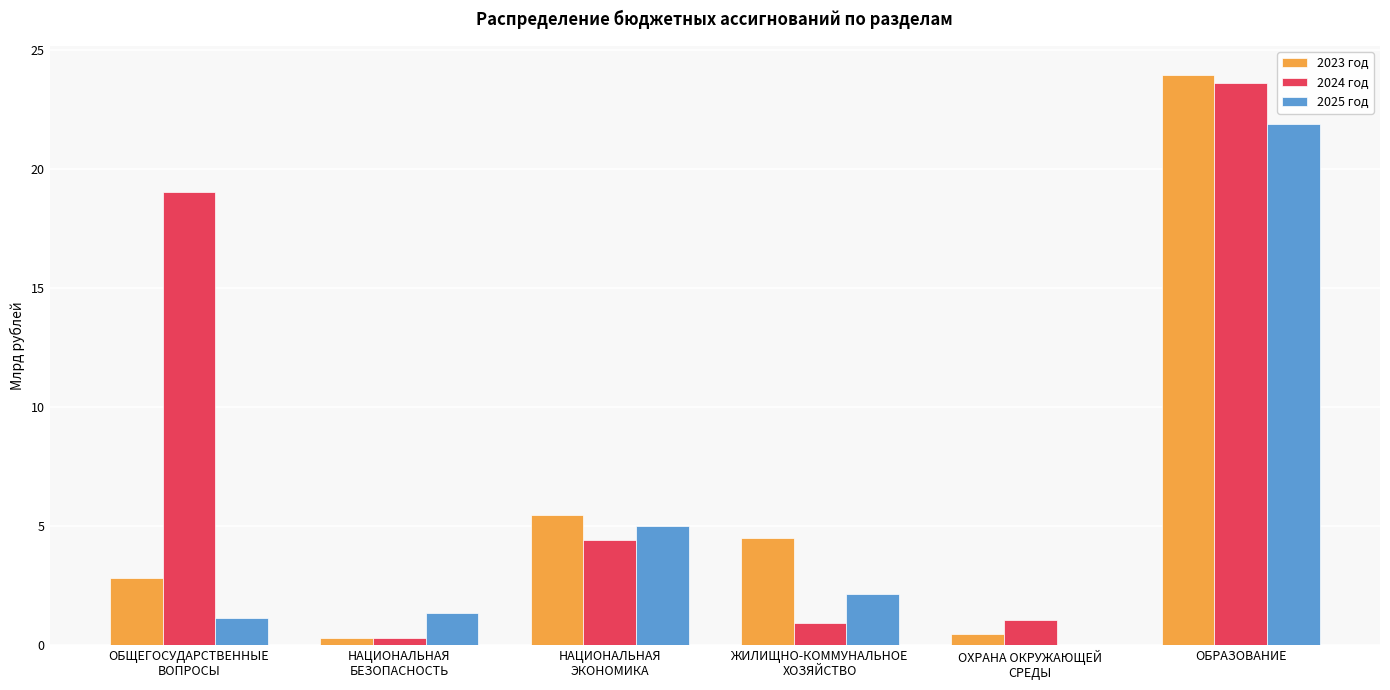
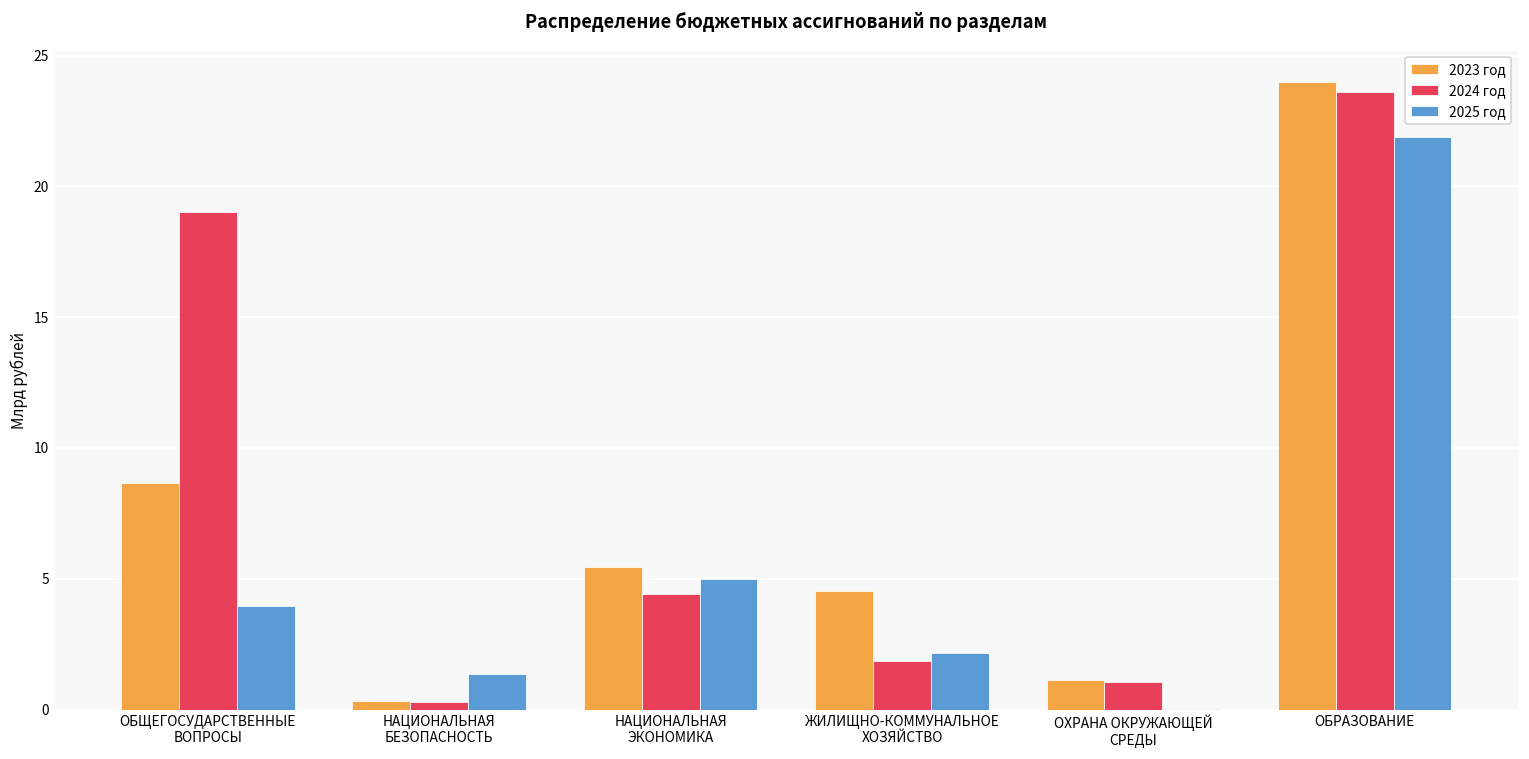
2023 год, ОБЩЕГОСУДАРСТВЕННЫЕ ВОПРОСЫ: 2.8 -> 8.6
2025 год, ОБЩЕГОСУДАРСТВЕННЫЕ ВОПРОСЫ: 1.1 -> 4.0
2024 год, ЖИЛИЩНО-КОММУНАЛЬНОЕ ХОЗЯЙСТВО: 0.9 -> 1.9
2023 год, ОХРАНА ОКРУЖАЮЩЕЙ СРЕДЫ: 0.5 -> 1.1
